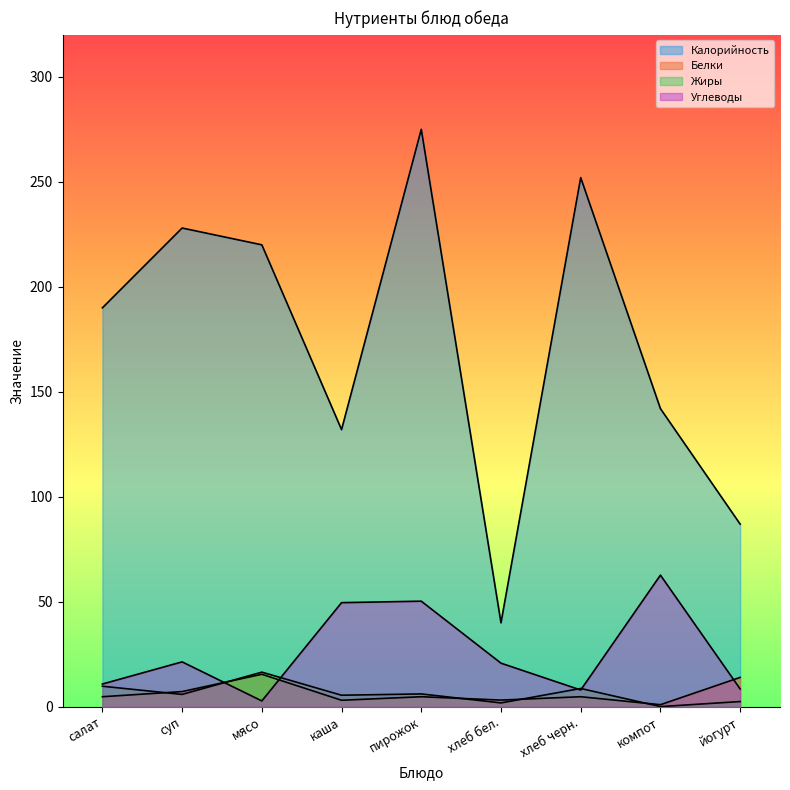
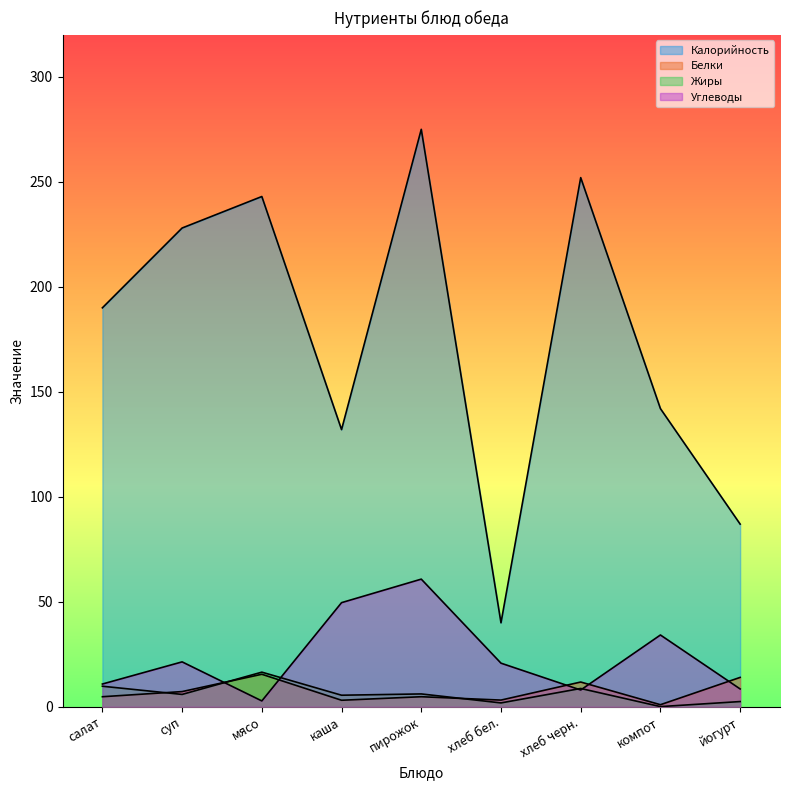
Калорийность, мясо: 220 -> 243
Углеводы, пирожок: 50 -> 61
Белки, хлеб черн.: 5 -> 12
Углеводы, компот: 63 -> 34
